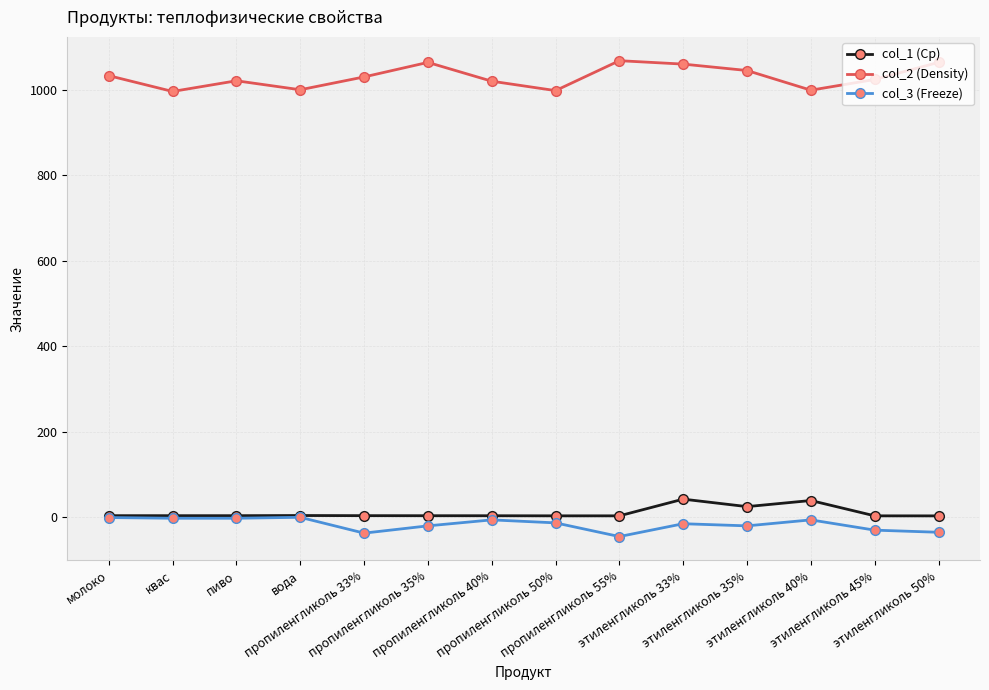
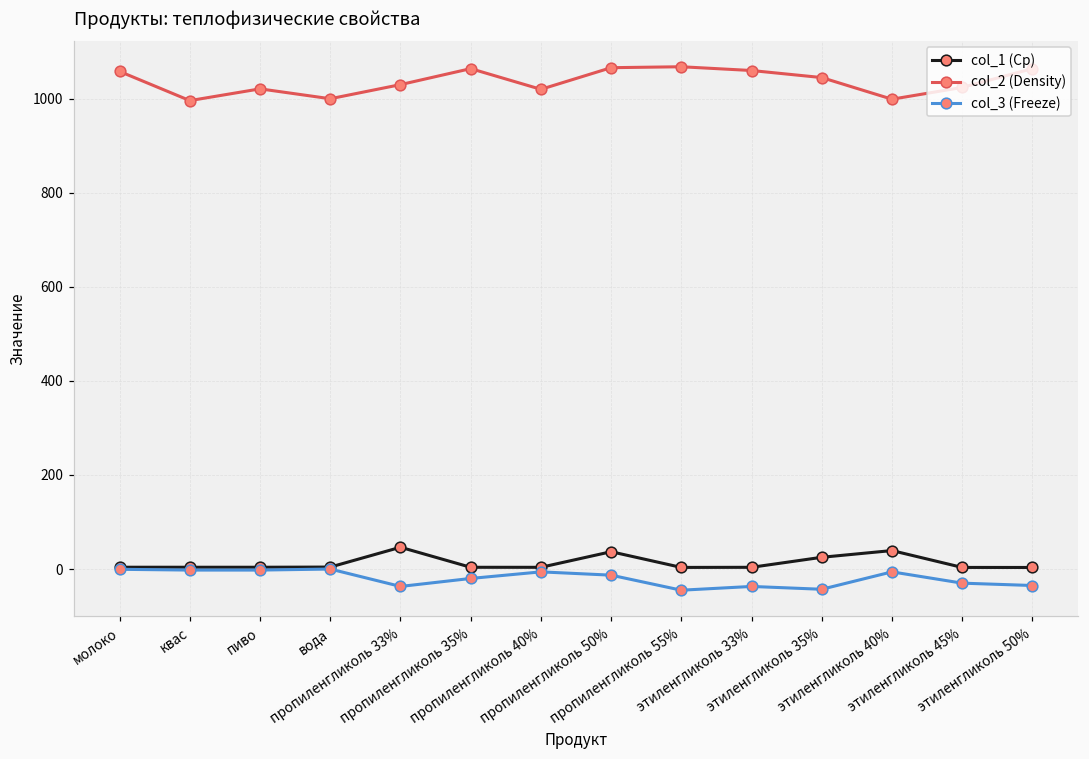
col_2 (Density), молоко: 1030 -> 1060
col_1 (Cp), пропиленгликоль 33%: 0 -> 50
col_1 (Cp), пропиленгликоль 50%: 0 -> 40
col_2 (Density), пропиленгликоль 50%: 1000 -> 1070
col_1 (Cp), этиленгликоль 33%: 40 -> 0
col_3 (Freeze), этиленгликоль 33%: -20 -> -40
col_3 (Freeze), этиленгликоль 35%: -20 -> -40
